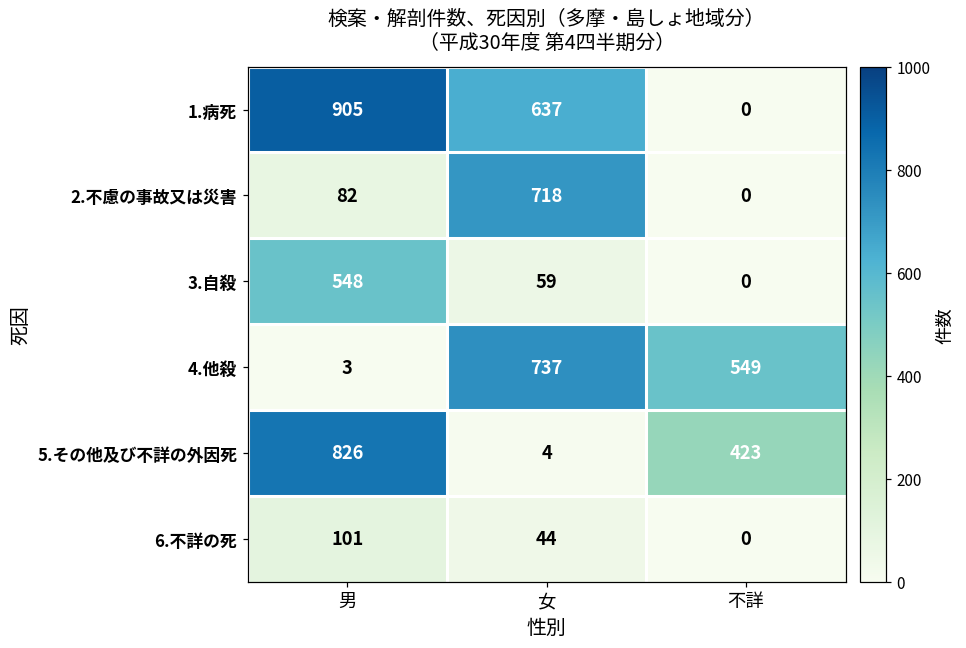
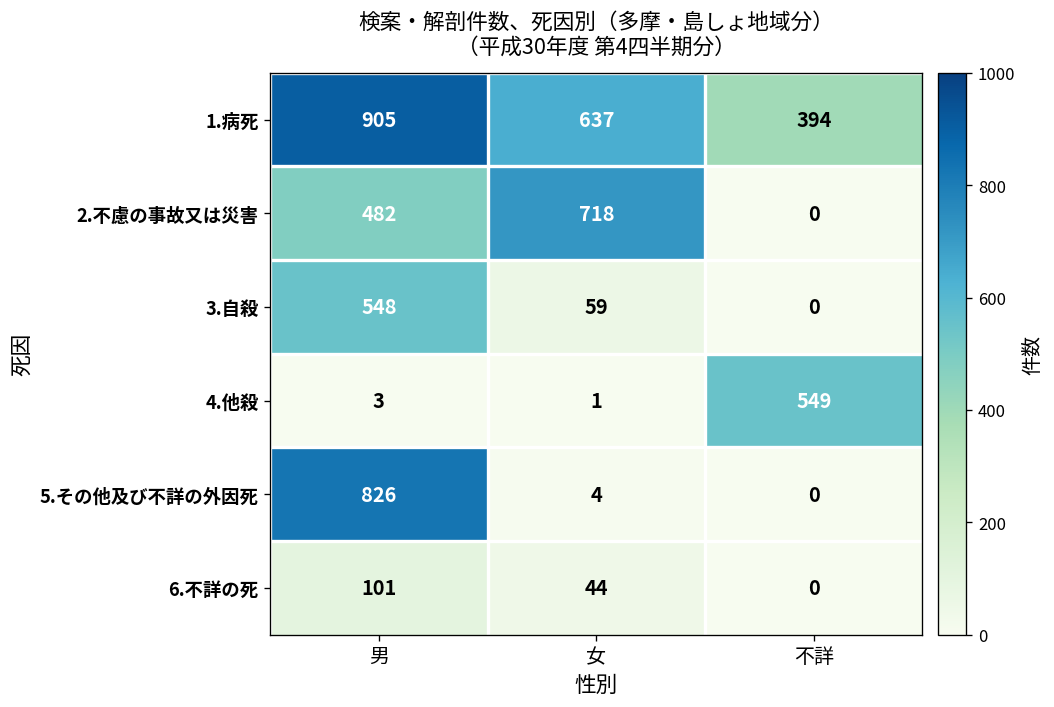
1.病死, 不詳: 0 -> 394
2.不慮の事故又は災害, 男: 82 -> 482
4.他殺, 女: 737 -> 1
5.その他及び不詳の外因死, 不詳: 423 -> 0
